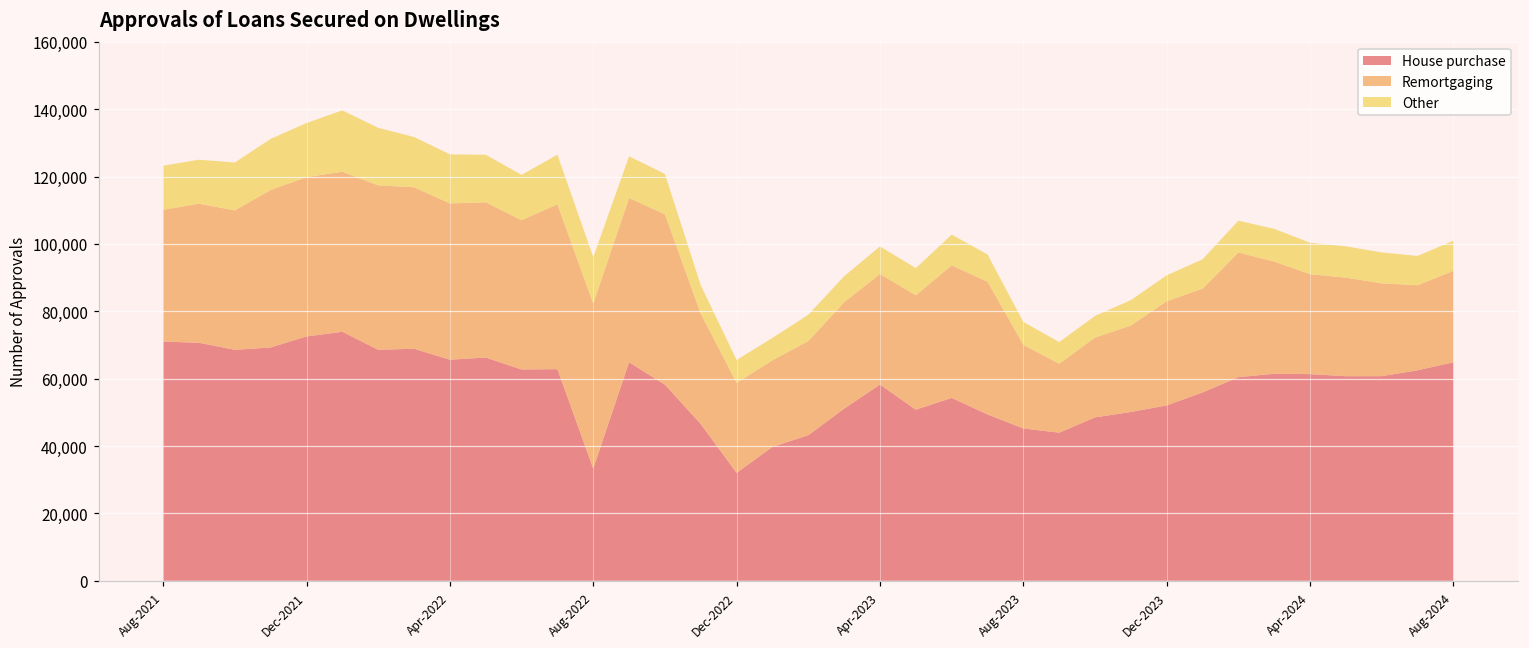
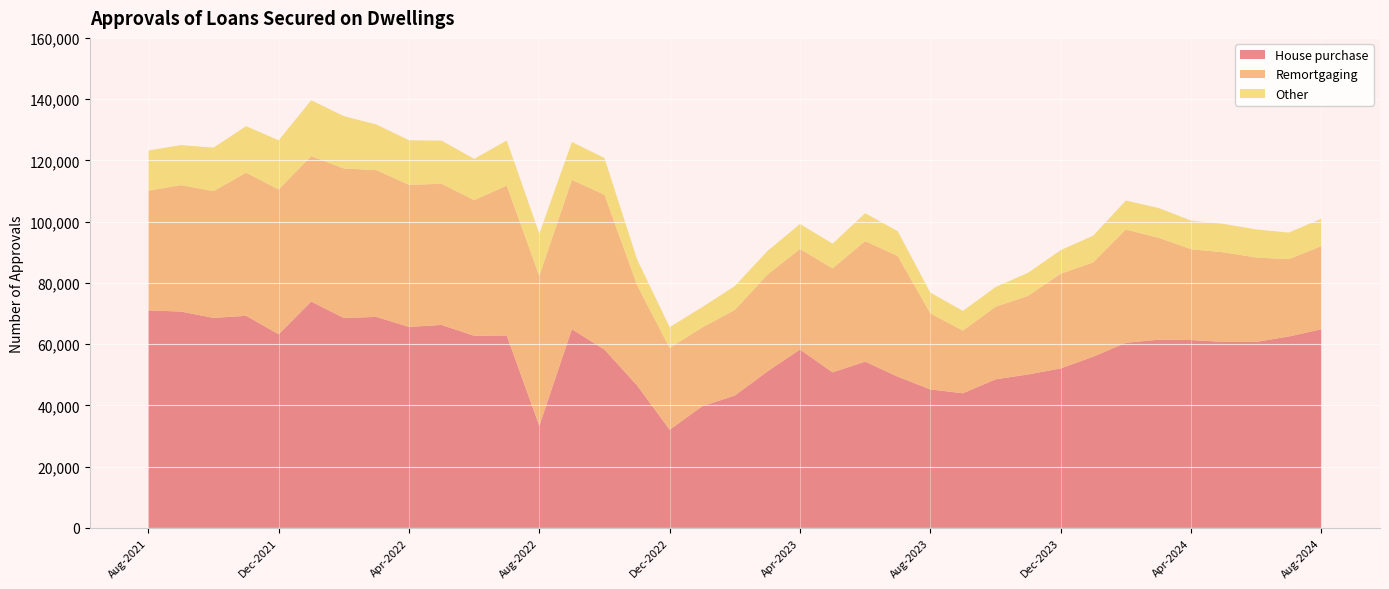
House purchase, Dec-2021: 73,000 -> 63,000
